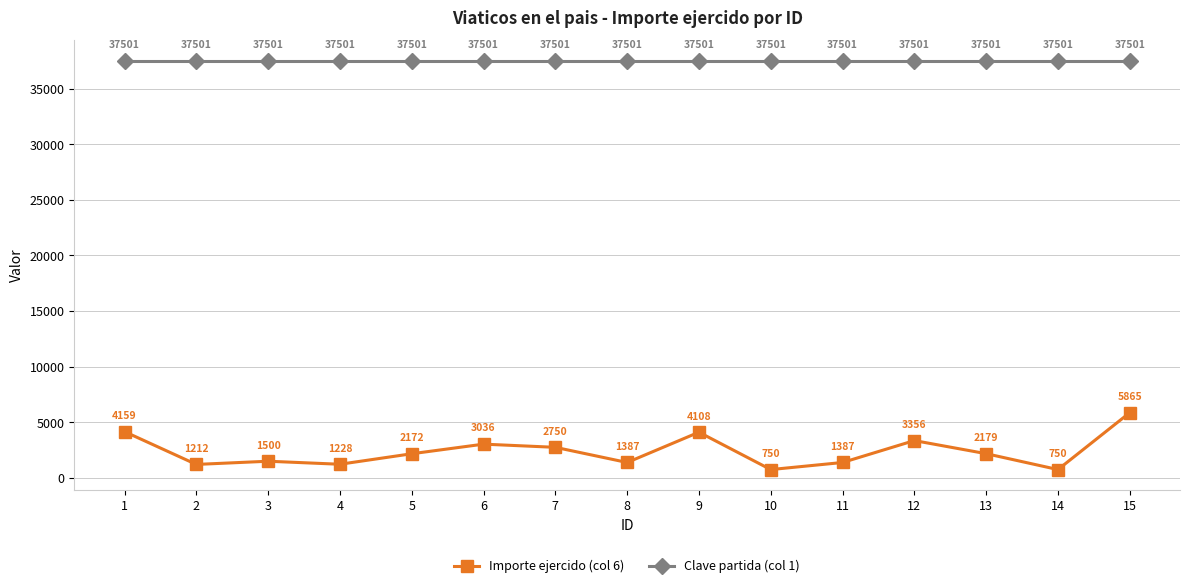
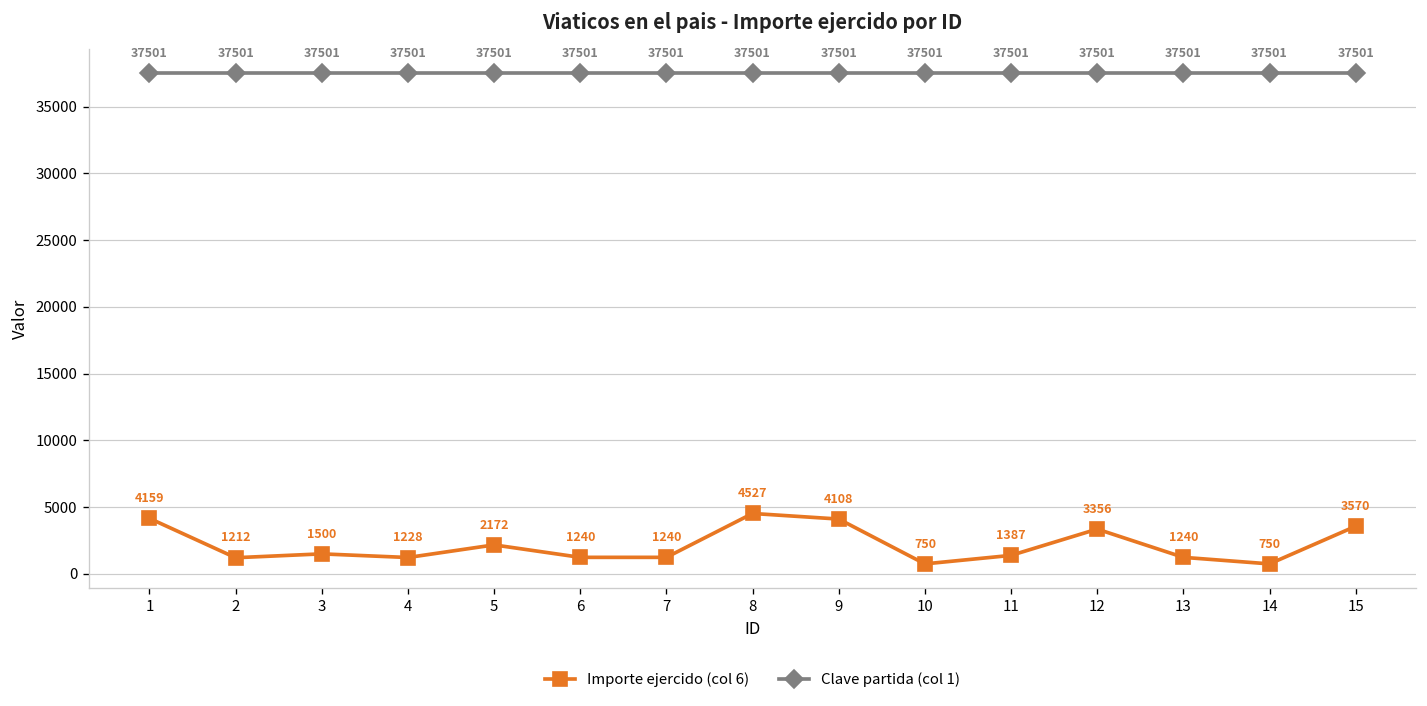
Importe ejercido (col 6), 6: 3036 -> 1240
Importe ejercido (col 6), 7: 2750 -> 1240
Importe ejercido (col 6), 8: 1387 -> 4527
Importe ejercido (col 6), 13: 2179 -> 1240
Importe ejercido (col 6), 15: 5865 -> 3570
